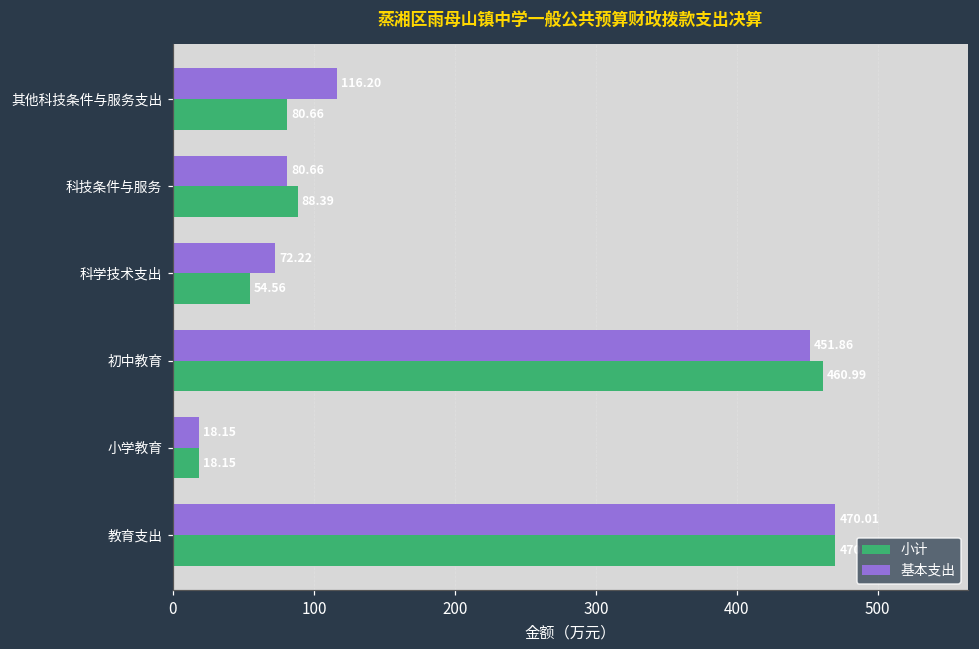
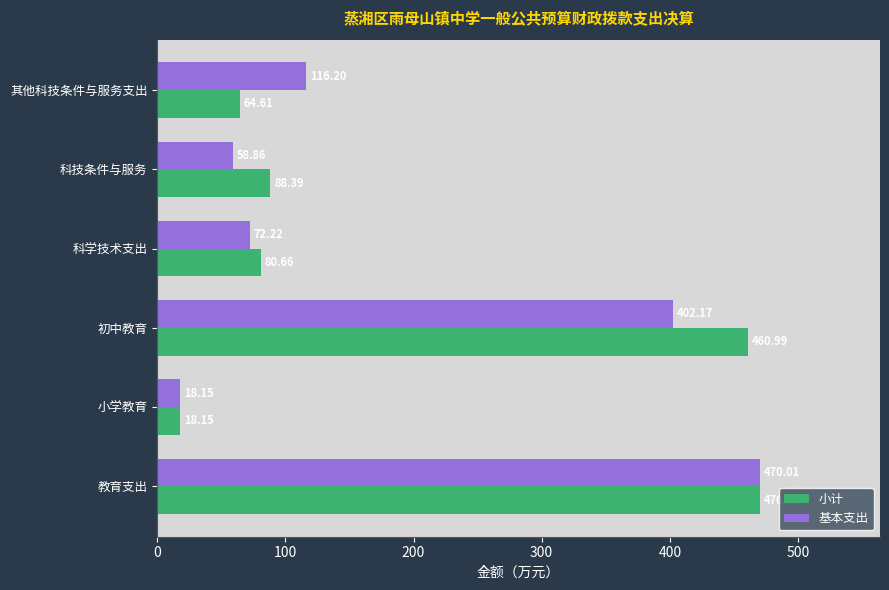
小计, 其他科技条件与服务支出: 81 -> 65
基本支出, 科技条件与服务: 81 -> 59
小计, 科学技术支出: 55 -> 81
基本支出, 初中教育: 452 -> 402
